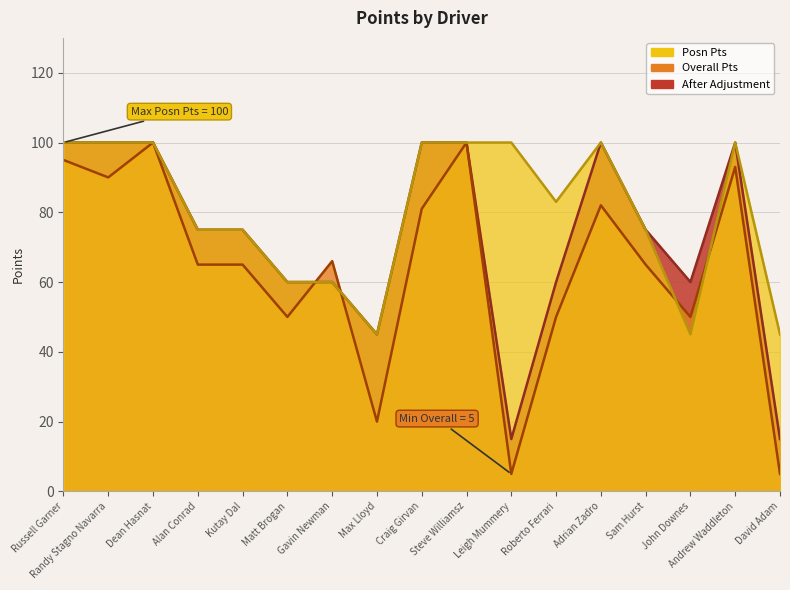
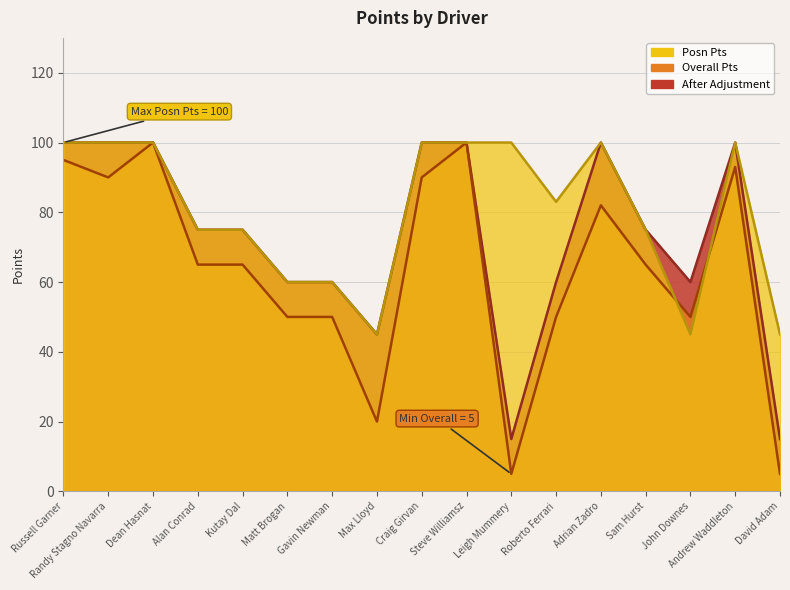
Overall Pts, Gavin Newman: 66 -> 50
Overall Pts, Craig Girvan: 81 -> 90
